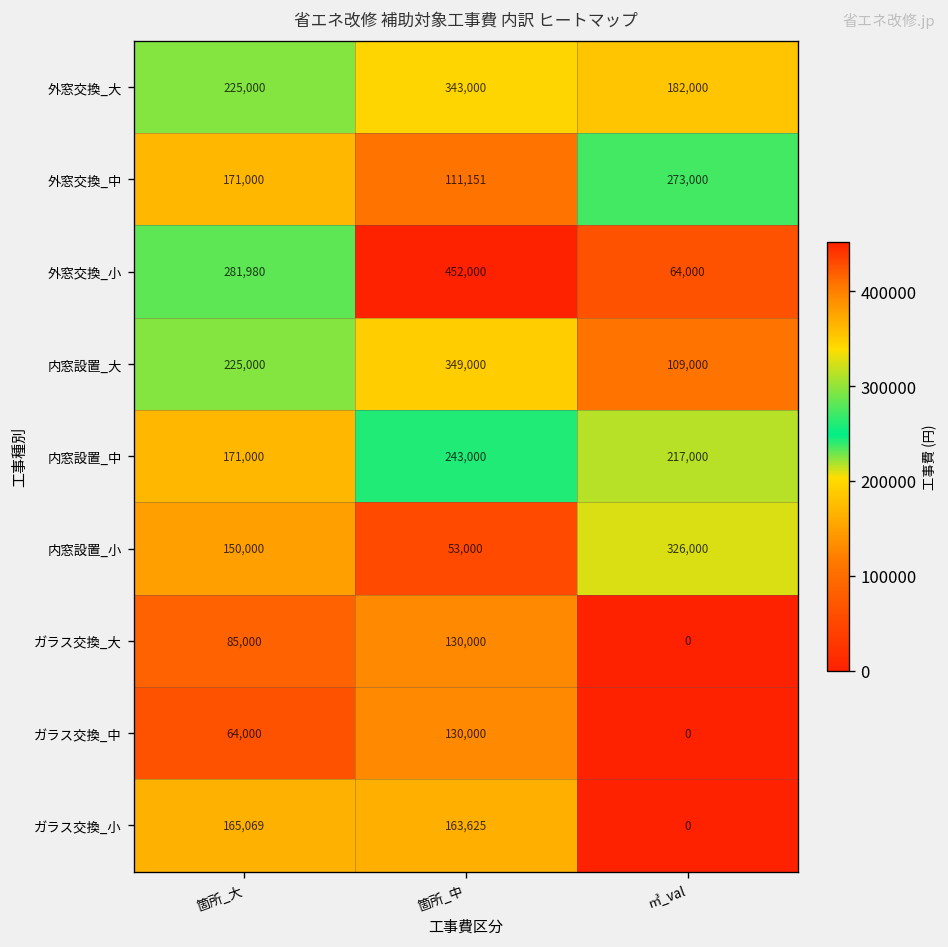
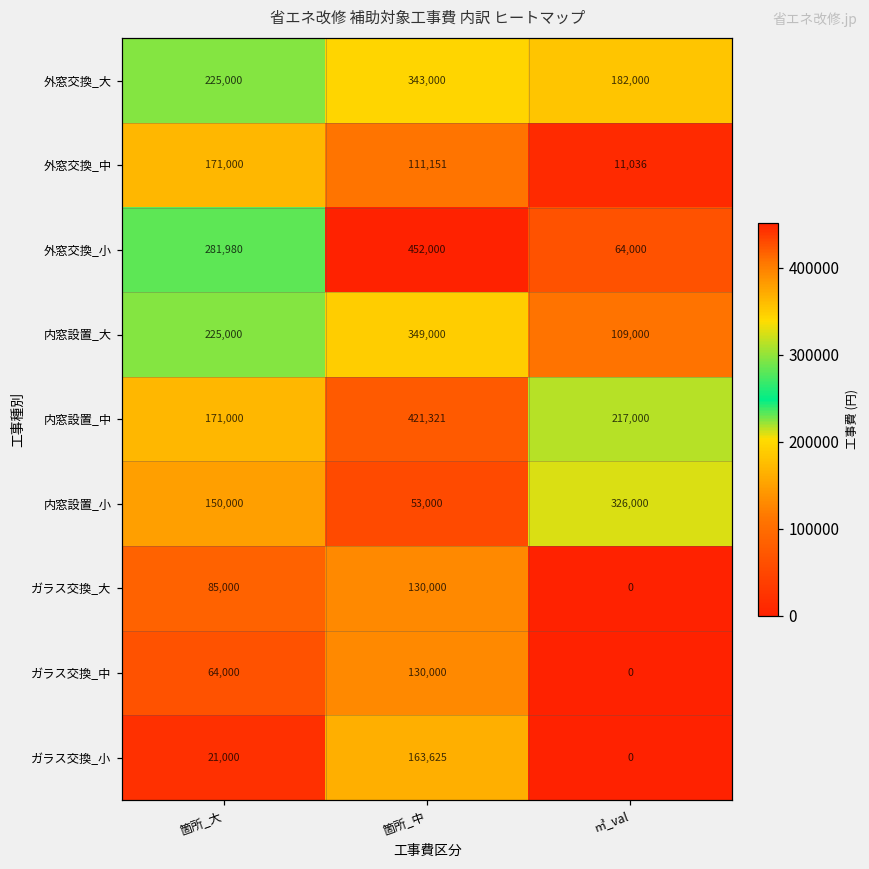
外窓交換_中, ㎥_val: 273,000 -> 11,036
内窓設置_中, 箇所_中: 243,000 -> 421,321
ガラス交換_小, 箇所_大: 165,069 -> 21,000
